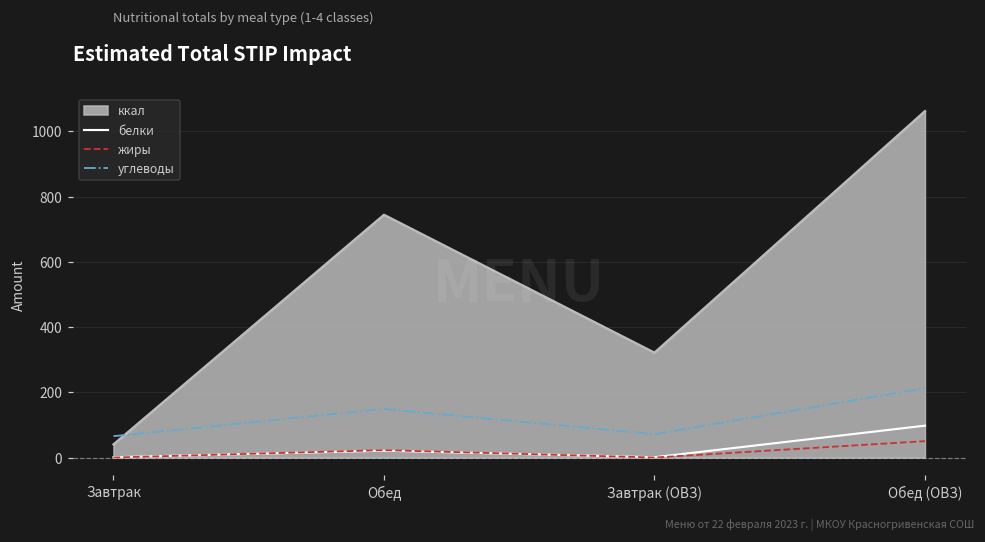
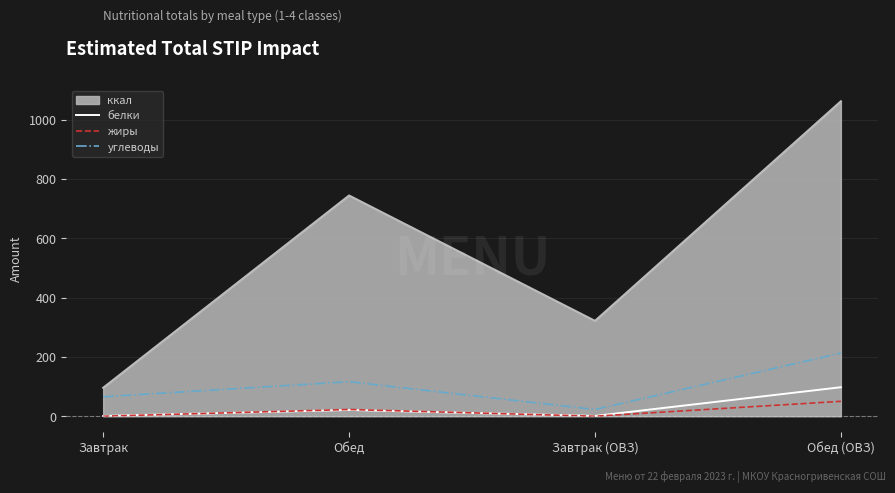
ккал, Завтрак: 40 -> 100
углеводы, Обед: 150 -> 120
углеводы, Завтрак (ОВЗ): 70 -> 20
